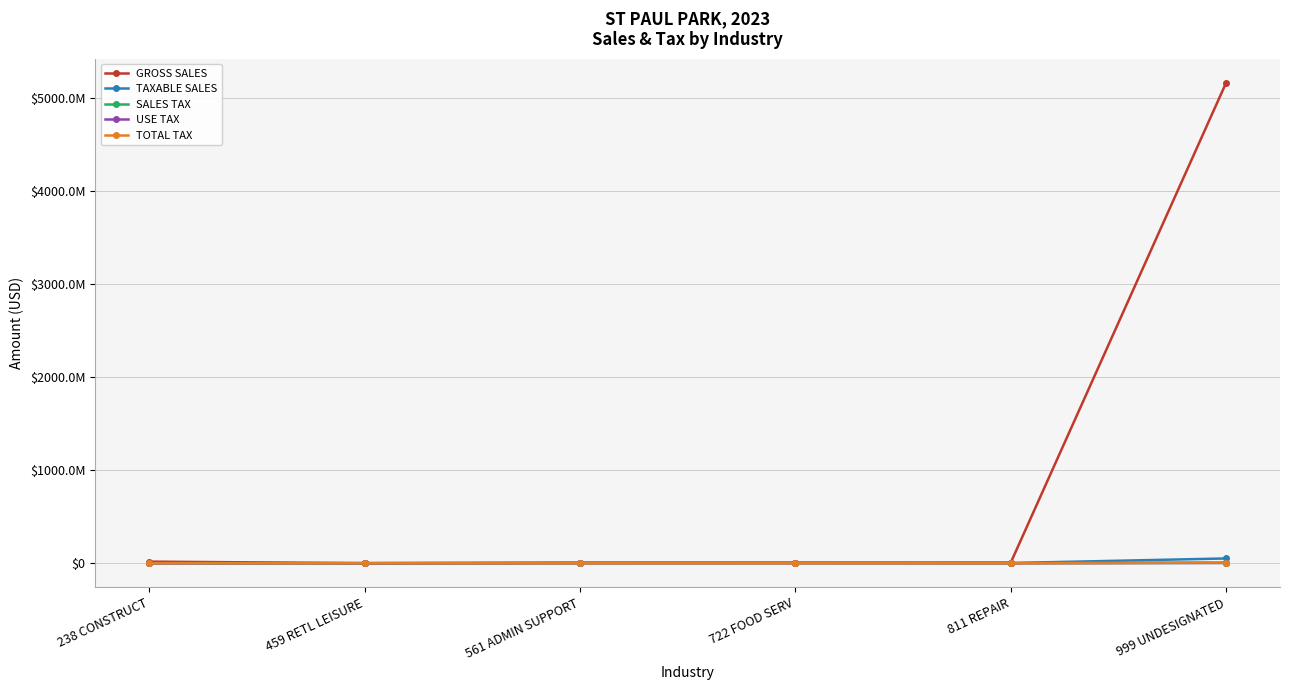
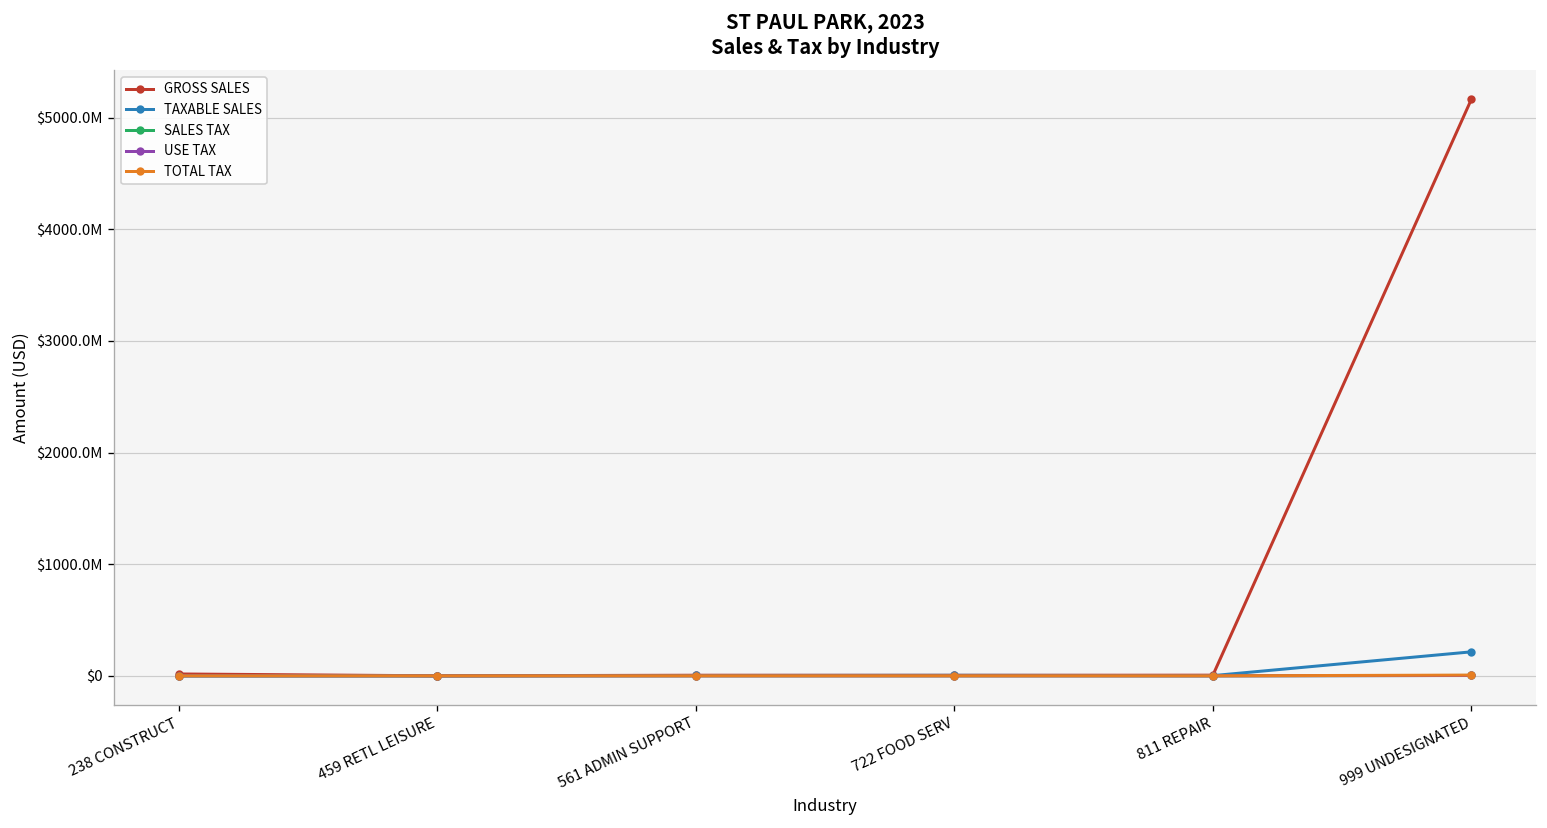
TAXABLE SALES, 999 UNDESIGNATED: $100000000 -> $200000000
